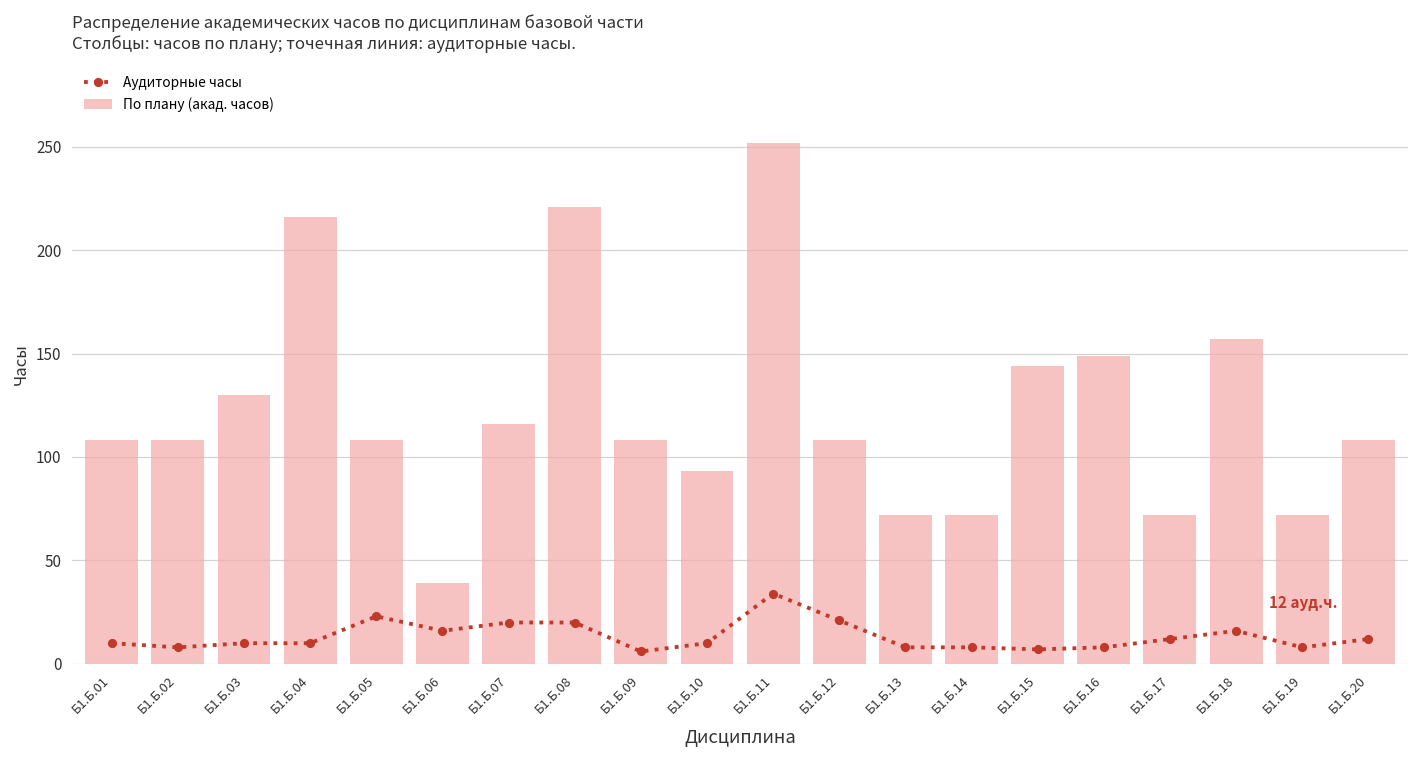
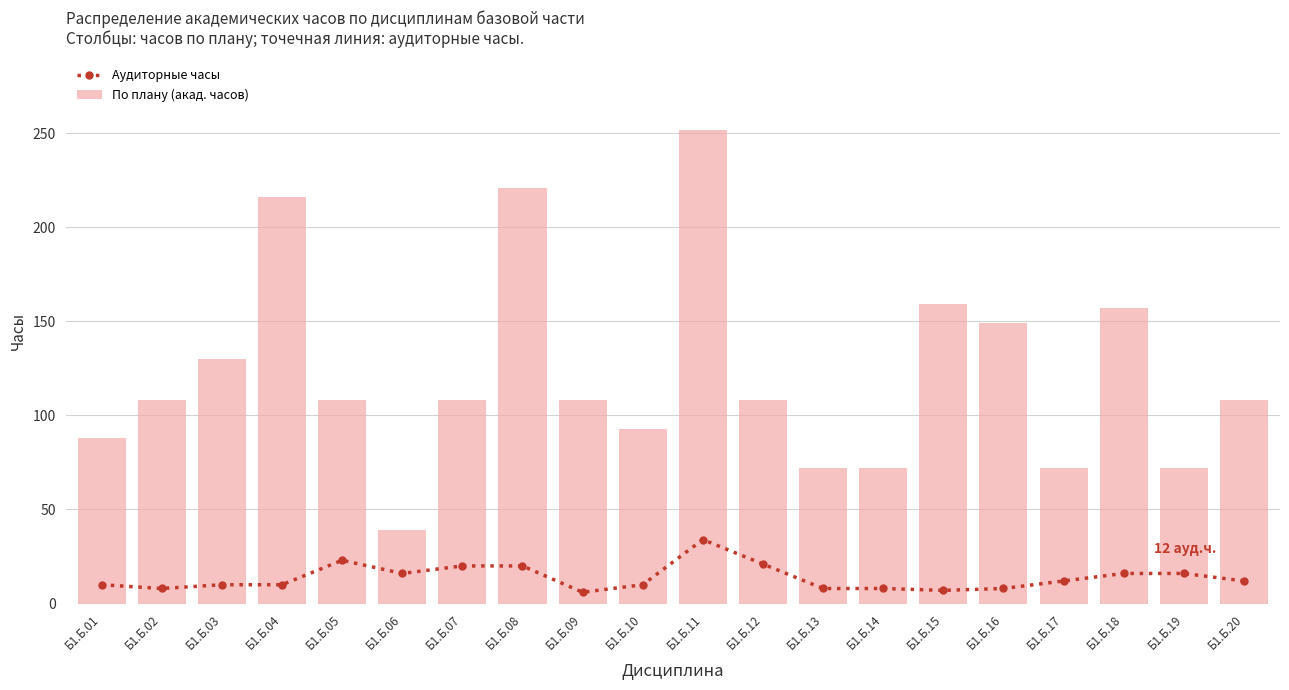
По плану (акад. часов), Б1.Б.01: 108 -> 88
По плану (акад. часов), Б1.Б.07: 116 -> 108
По плану (акад. часов), Б1.Б.15: 144 -> 159
Аудиторные часы, Б1.Б.19: 8 -> 16
